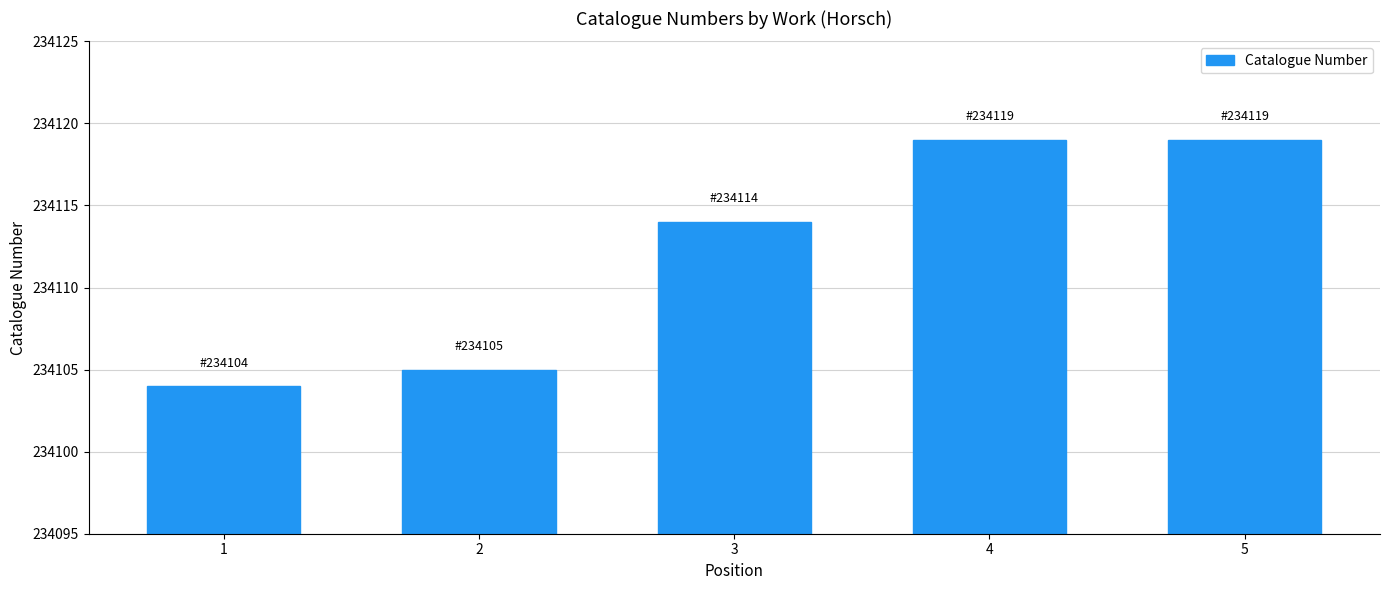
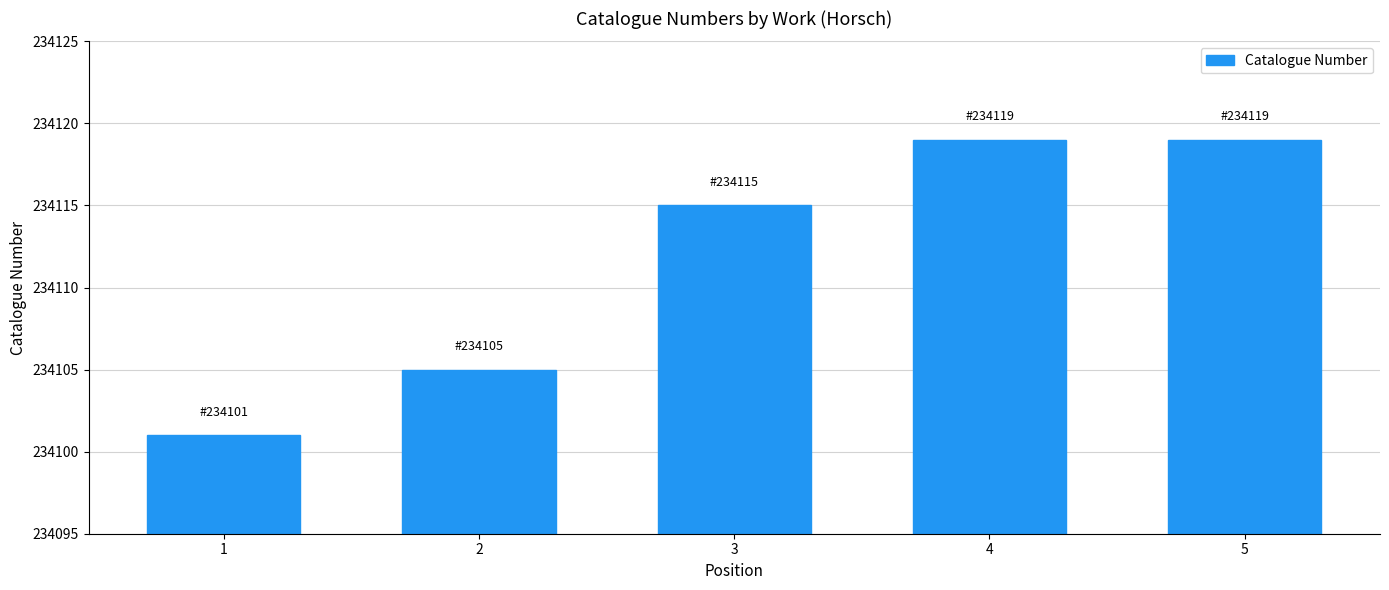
1: 234104 -> 234101
3: 234114 -> 234115
